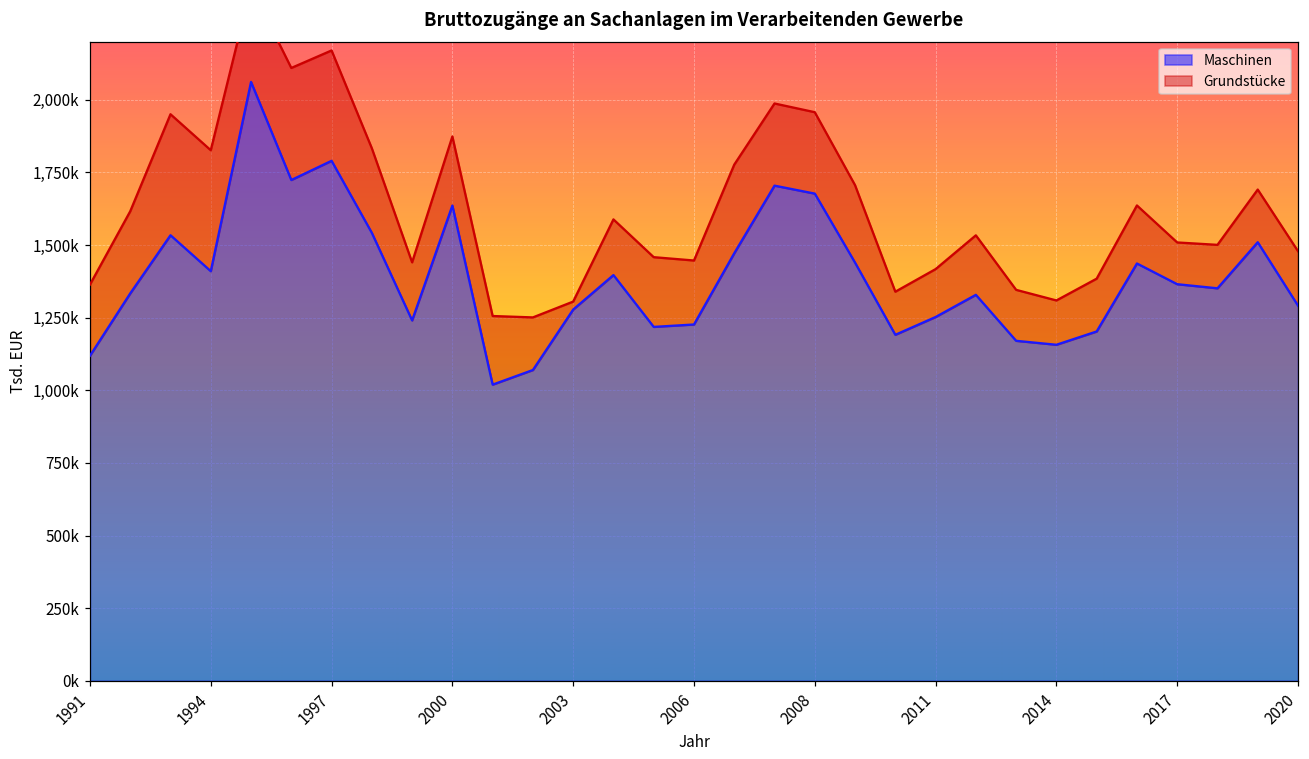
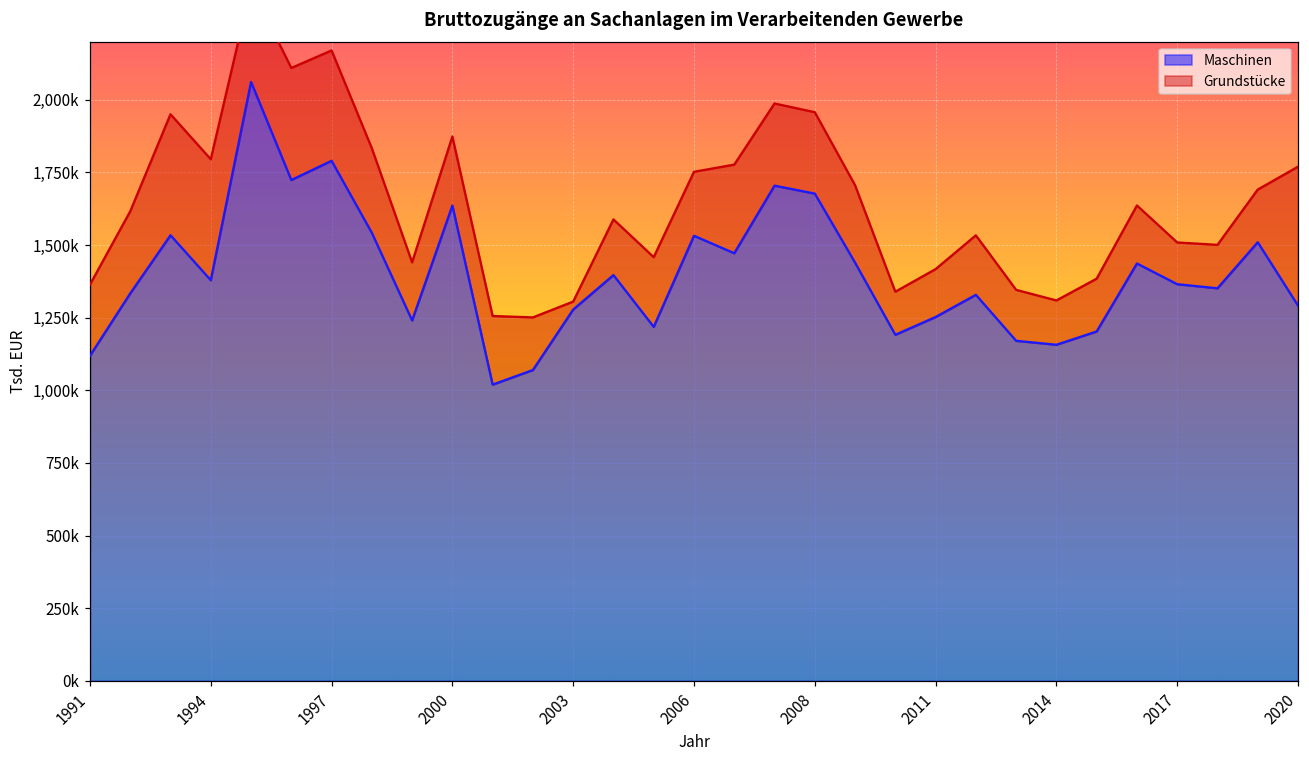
Maschinen, 1994: 1,410,000 -> 1,380,000
Maschinen, 2006: 1,230,000 -> 1,530,000
Grundstücke, 2020: 190,000 -> 480,000
